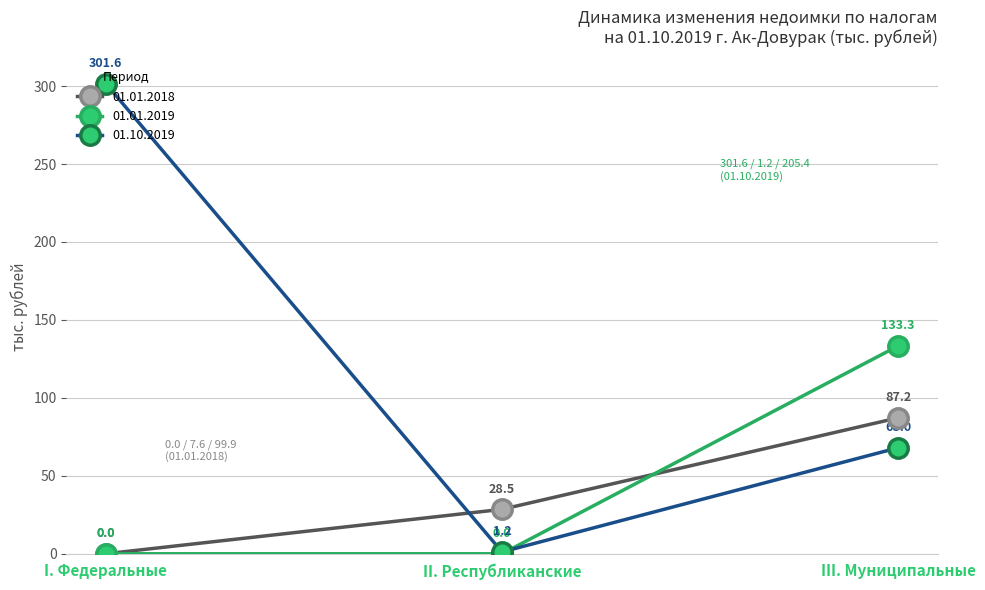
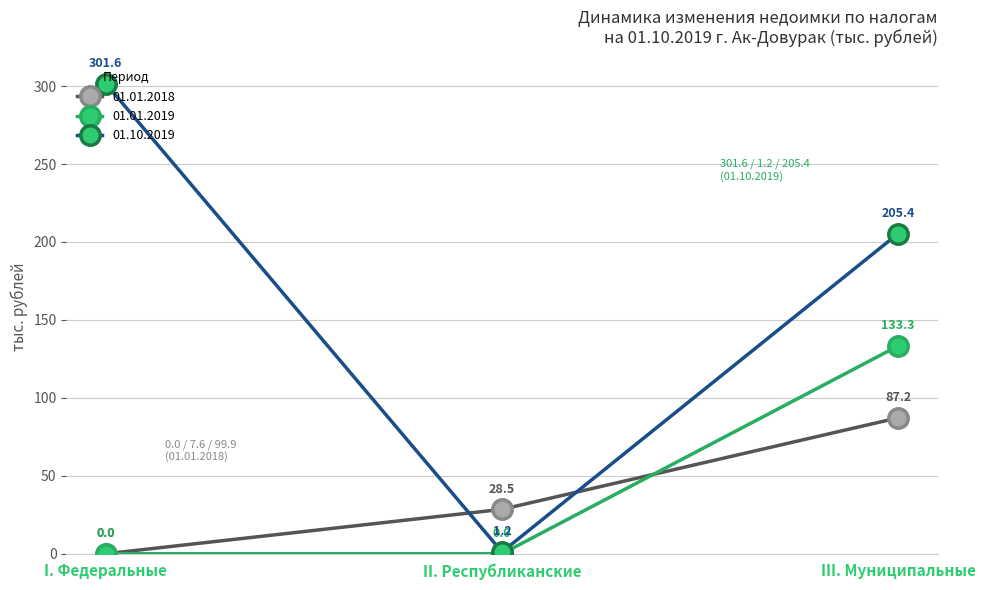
01.10.2019, III. Муниципальные: 68.0 -> 205.4
